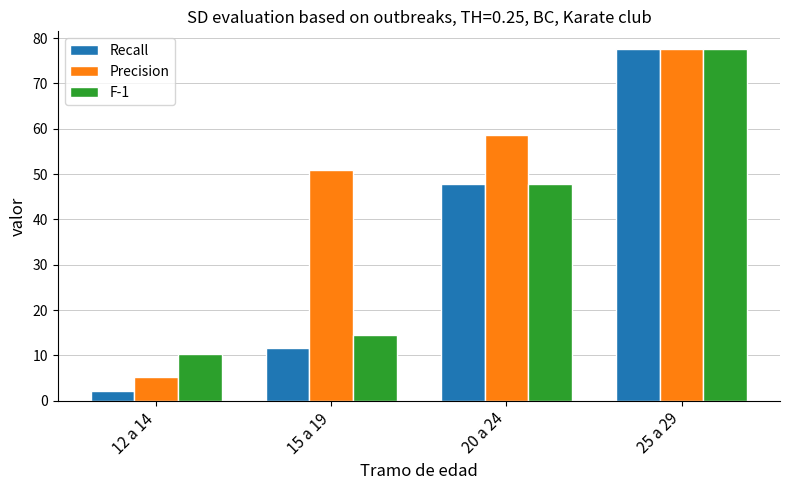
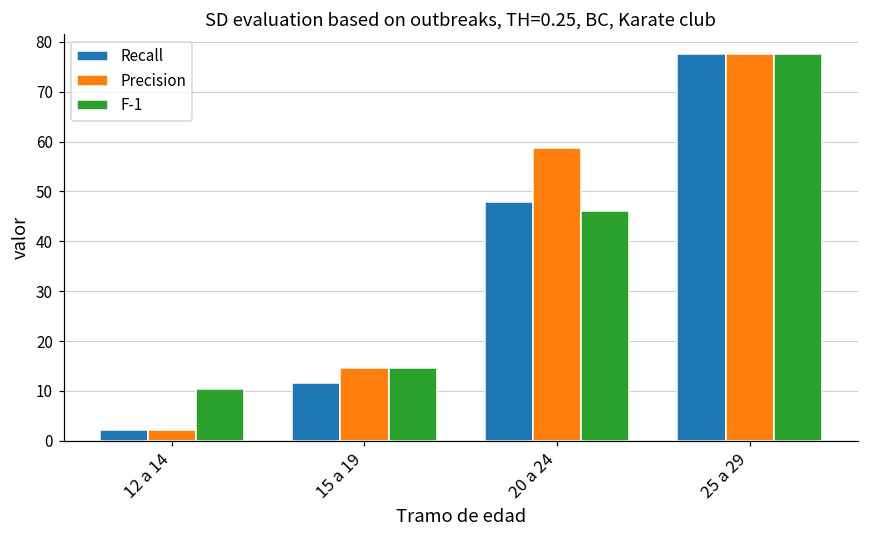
Precision, 12 a 14: 5 -> 2
Precision, 15 a 19: 51 -> 15
F-1, 20 a 24: 48 -> 46
